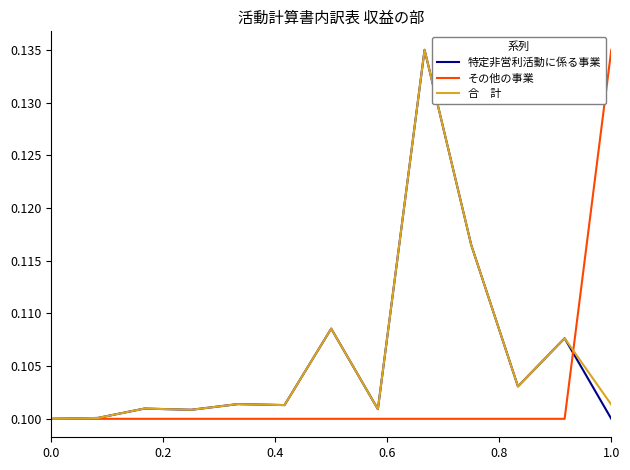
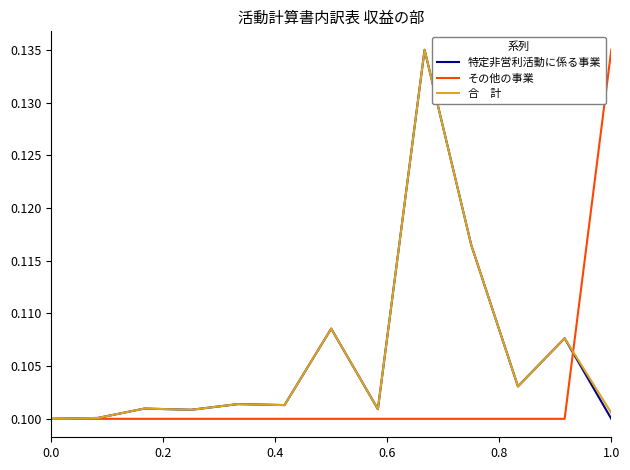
合 計, 1.0: 0.1013 -> 0.1006
